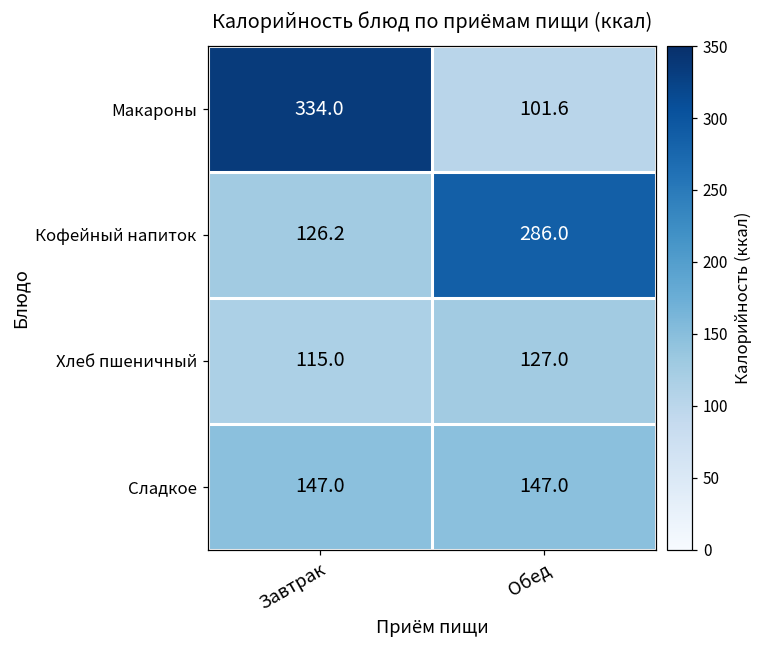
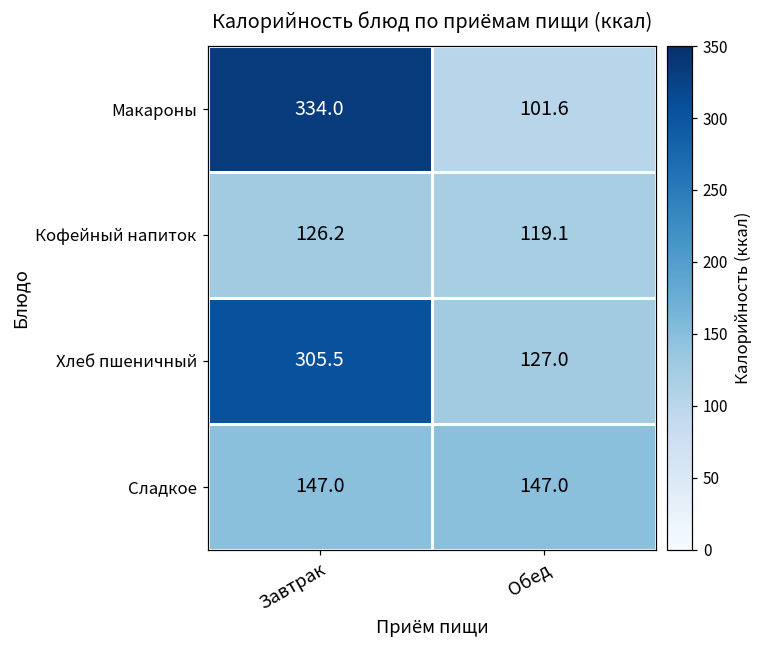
Кофейный напиток, Обед: 286.0 -> 119.1
Хлеб пшеничный, Завтрак: 115.0 -> 305.5
